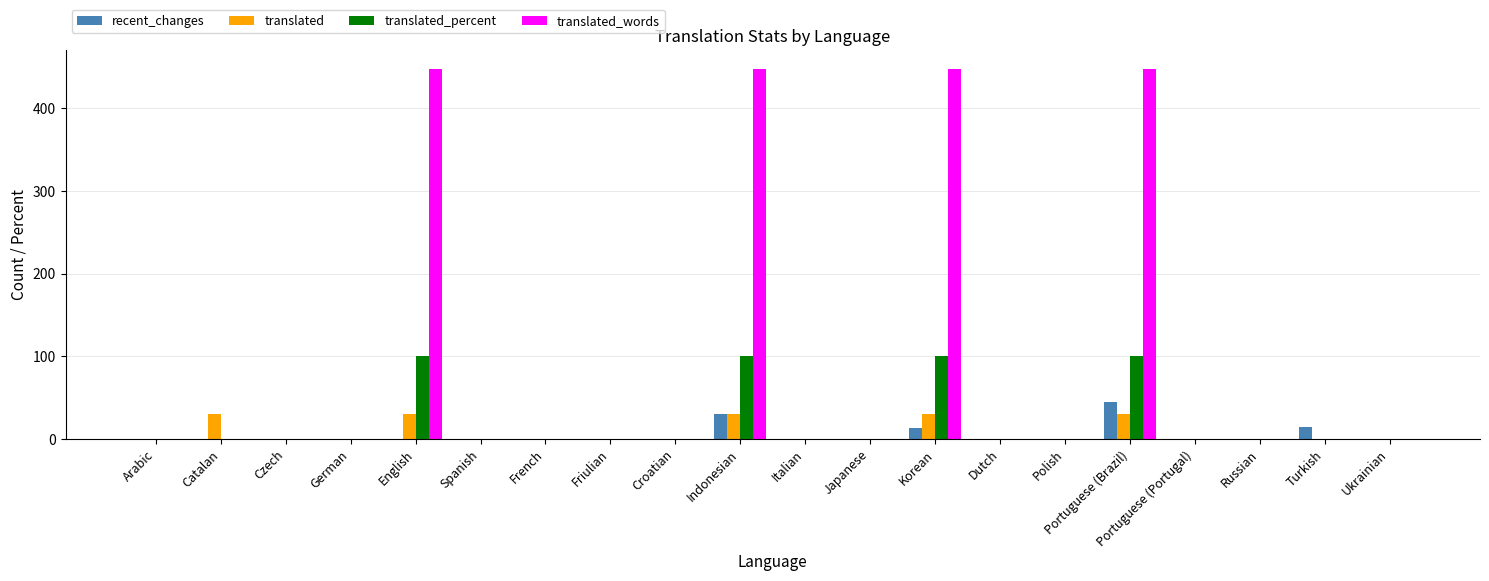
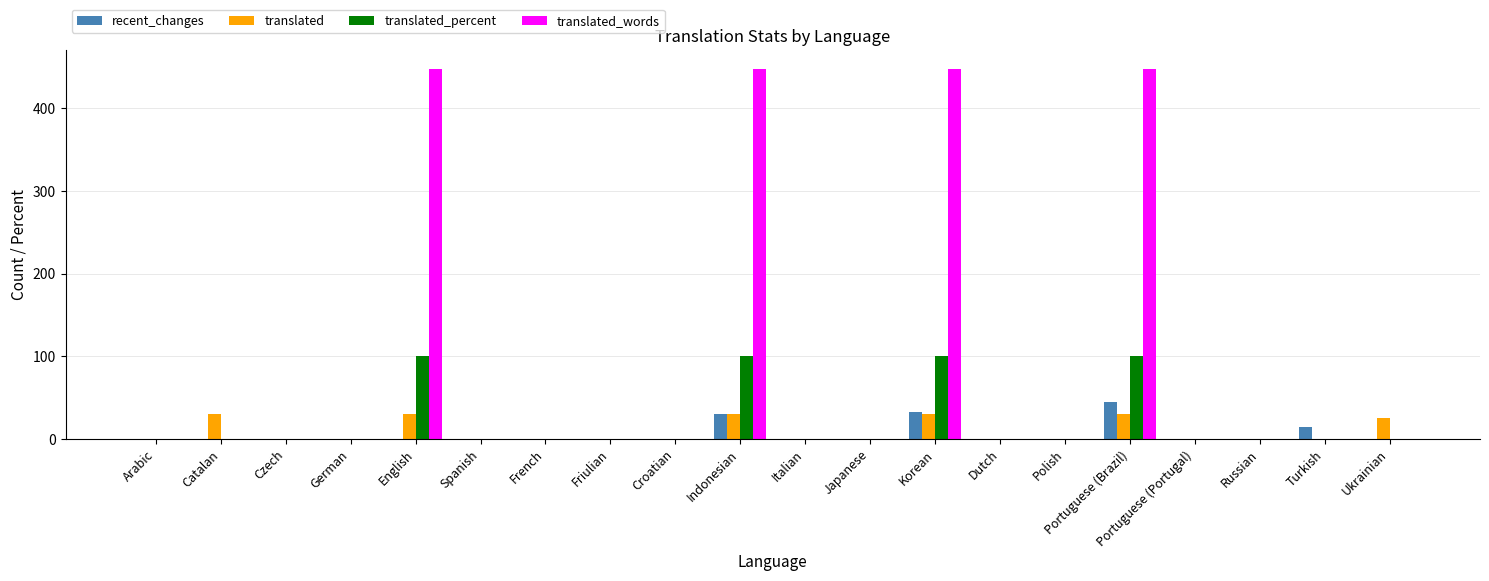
recent_changes, Korean: 10 -> 30
translated, Ukrainian: 0 -> 30
